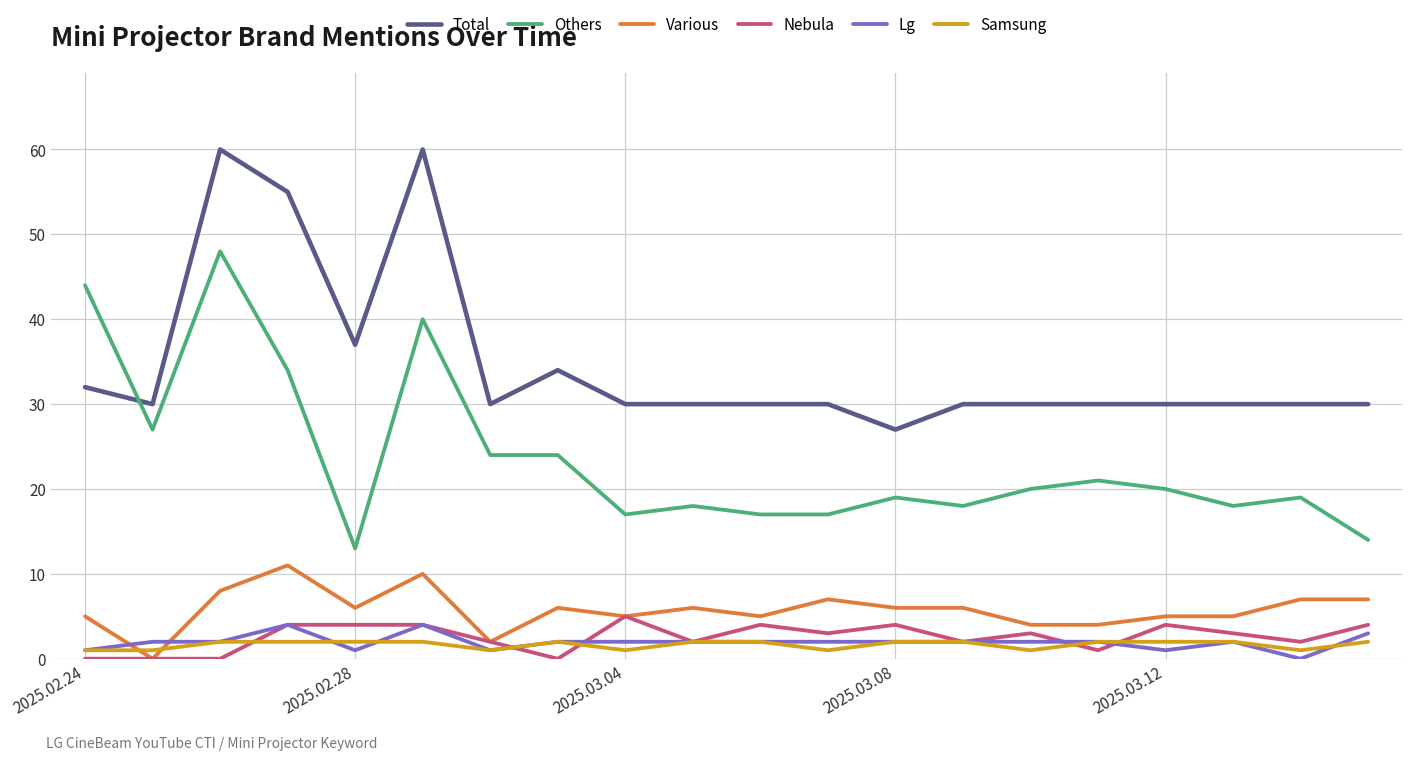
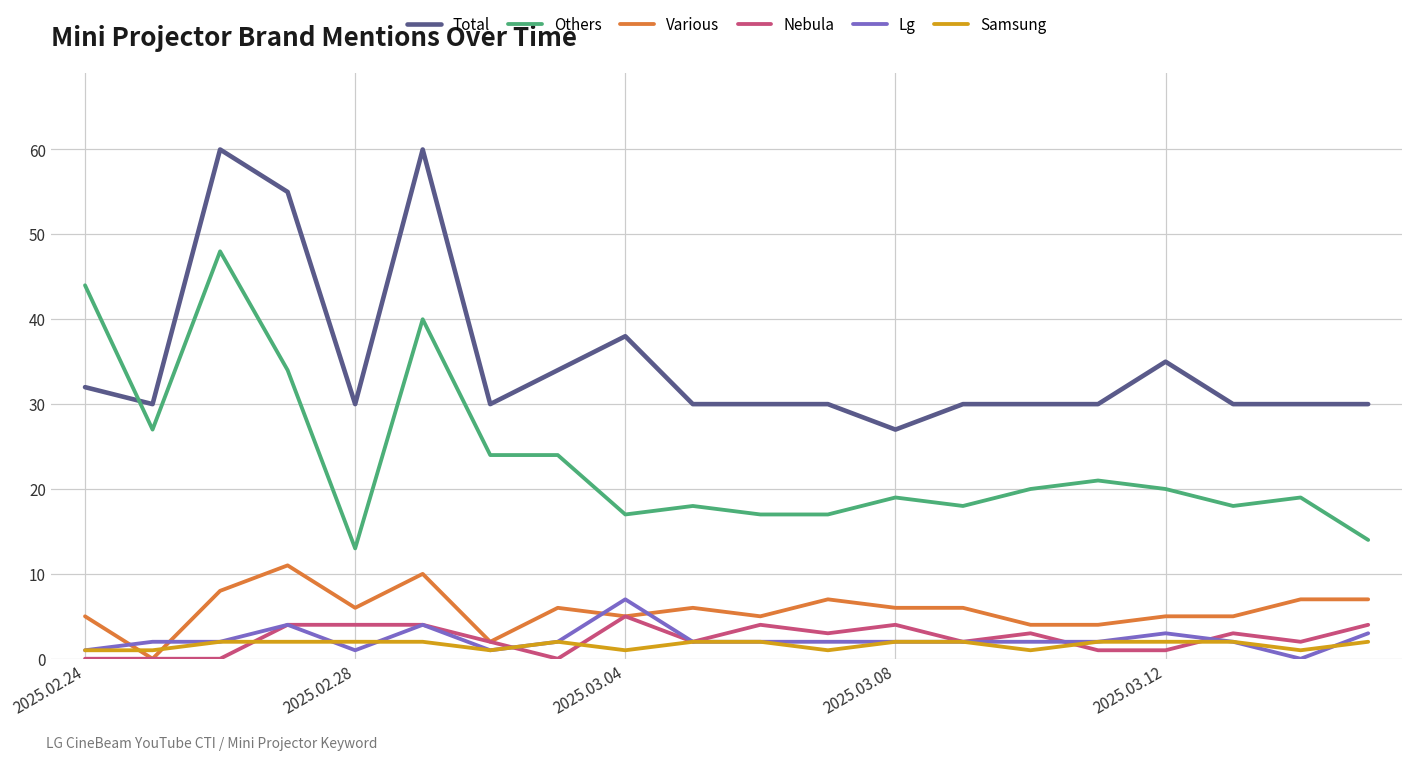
Total, 2025.02.28: 37 -> 30
Total, 2025.03.04: 30 -> 38
Lg, 2025.03.04: 2 -> 7
Total, 2025.03.12: 30 -> 35
Nebula, 2025.03.12: 4 -> 1
Lg, 2025.03.12: 1 -> 3
